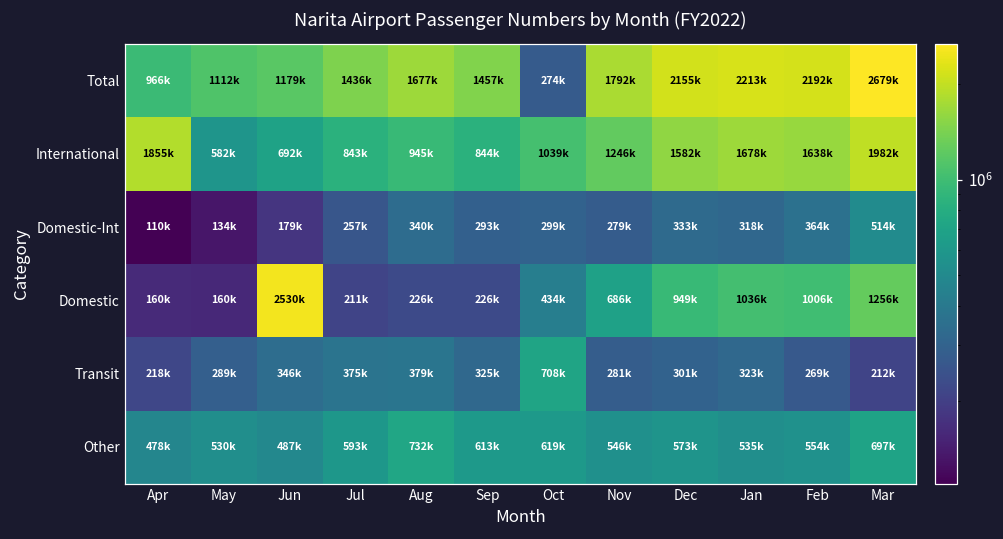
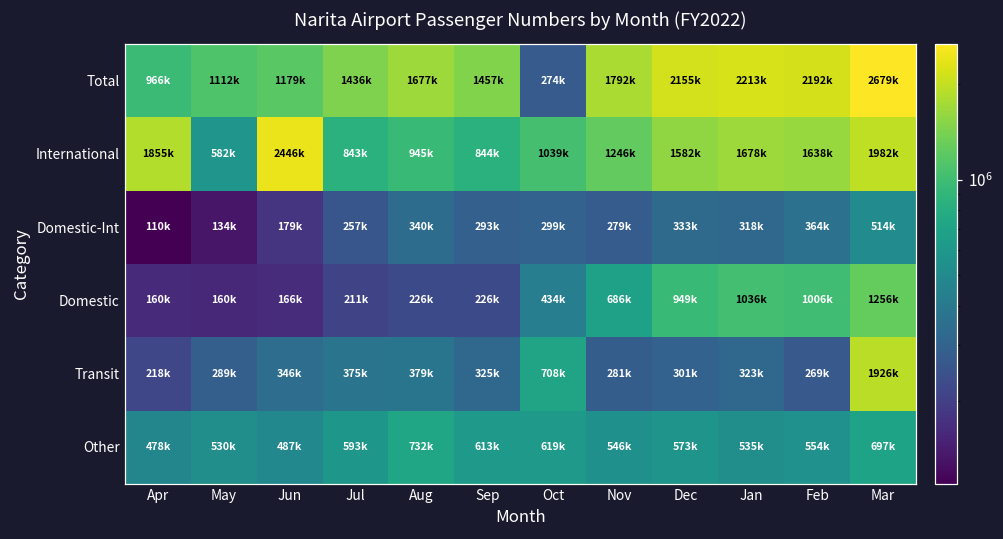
International, Jun: 692k -> 2446k
Domestic, Jun: 2530k -> 166k
Transit, Mar: 212k -> 1926k
